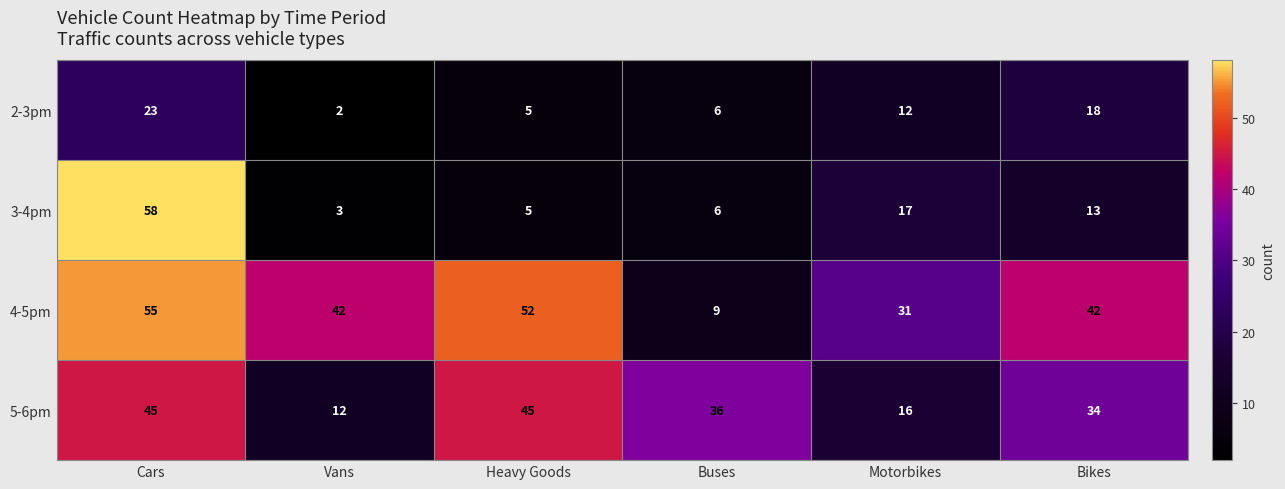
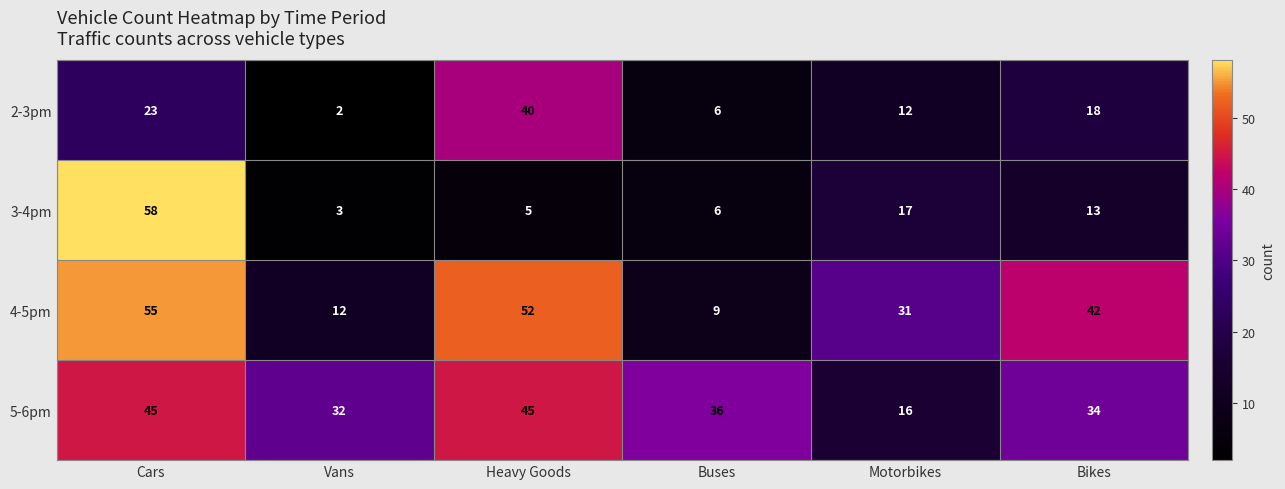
2-3pm, Heavy Goods: 5 -> 40
4-5pm, Vans: 42 -> 12
5-6pm, Vans: 12 -> 32
